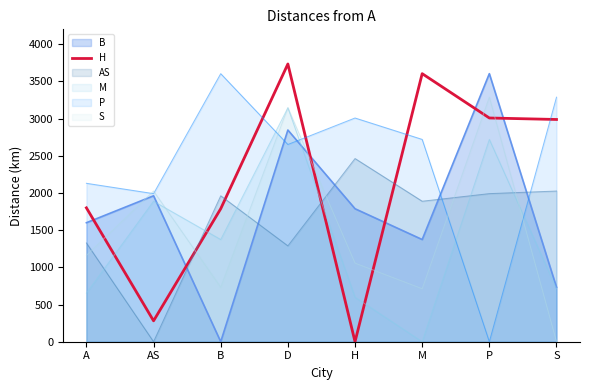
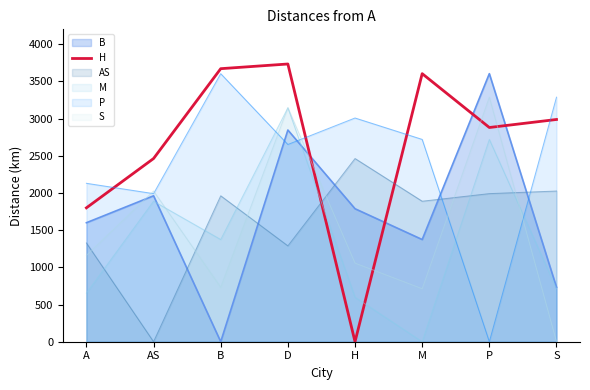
H, AS: 300 -> 2500
H, B: 1800 -> 3700
H, P: 3000 -> 2900
